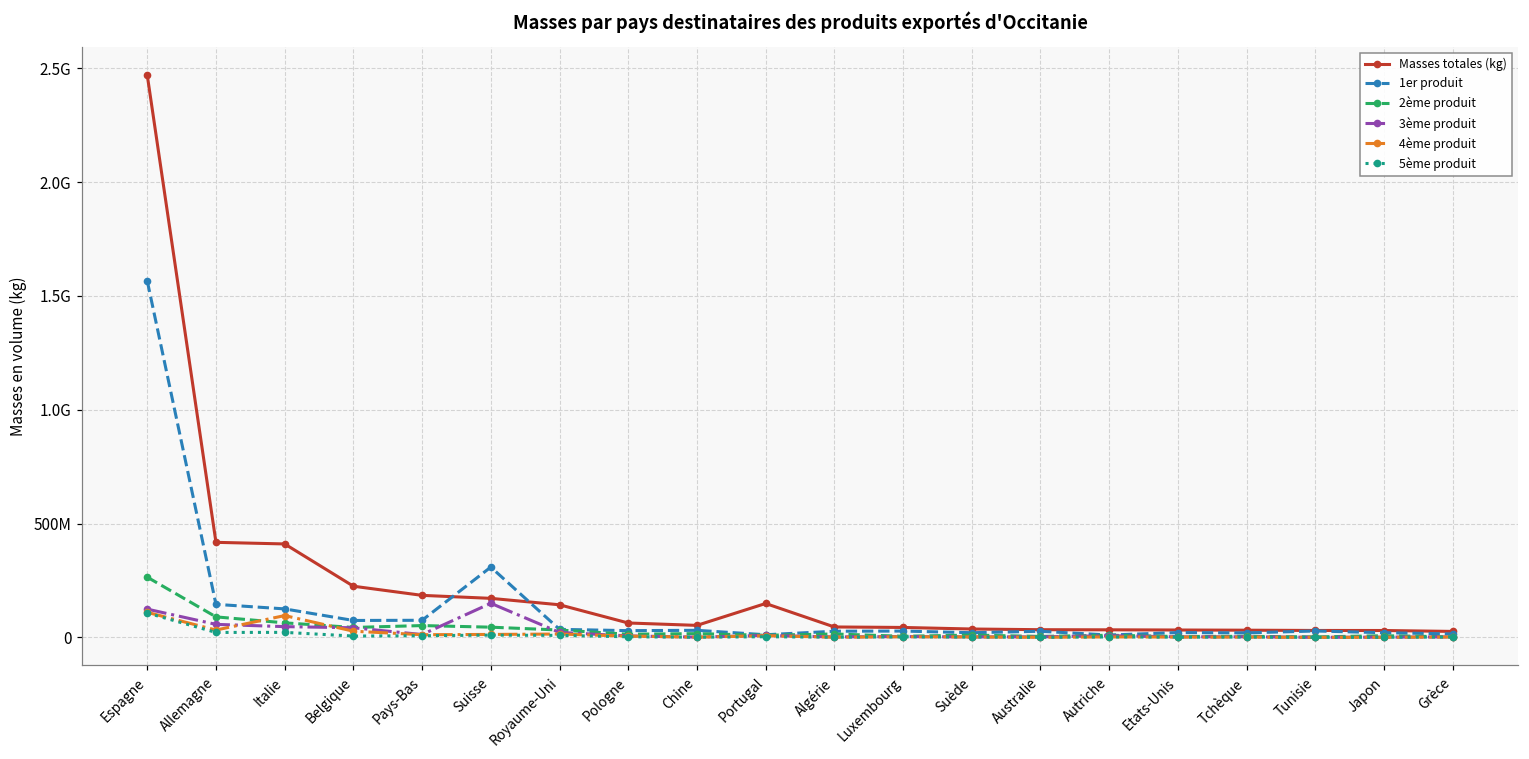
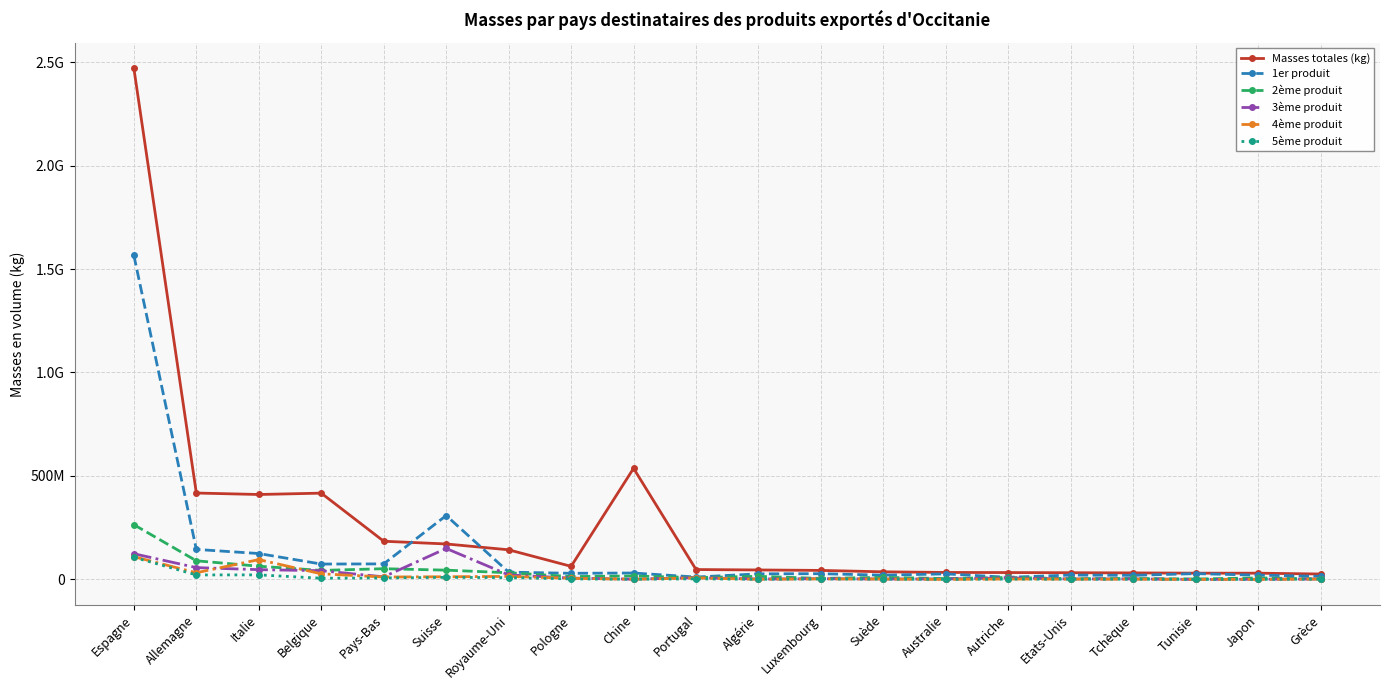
Masses totales (kg), Belgique: 220000000 -> 420000000
Masses totales (kg), Chine: 50000000 -> 540000000
Masses totales (kg), Portugal: 150000000 -> 50000000
